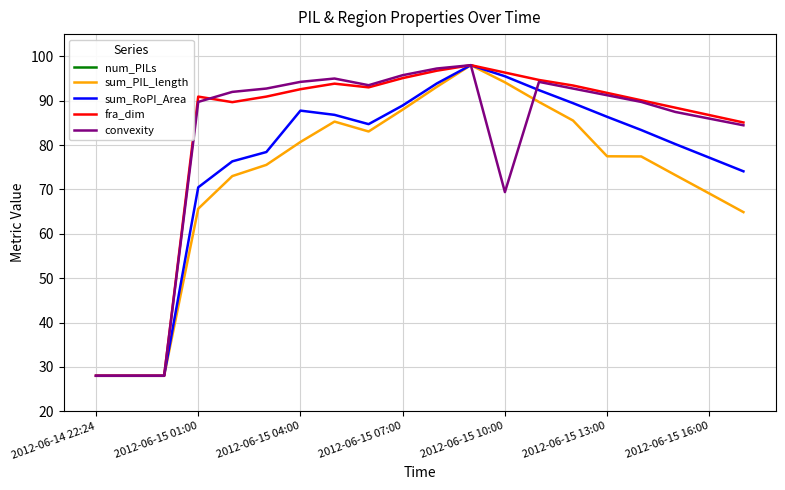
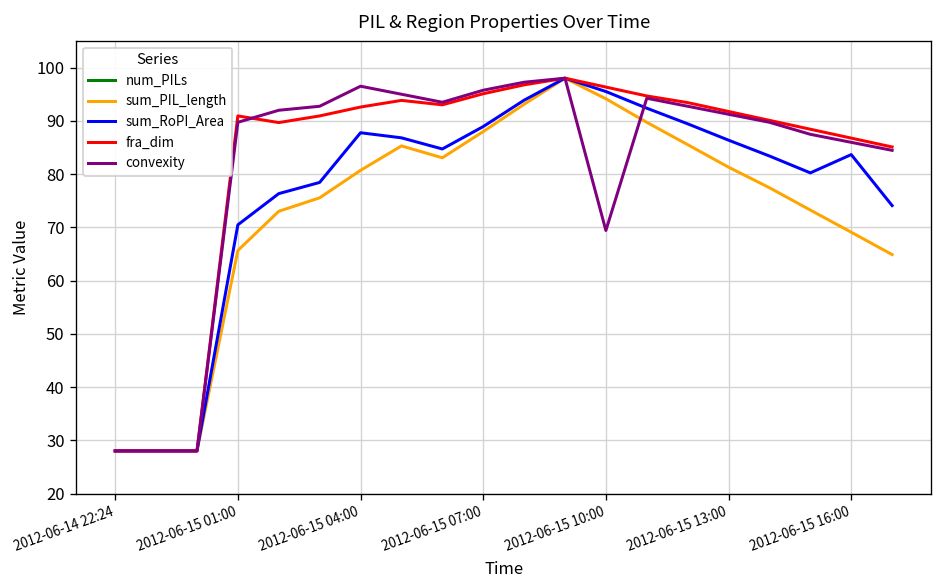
convexity, 2012-06-15 04:00: 94 -> 96
sum_PIL_length, 2012-06-15 13:00: 77 -> 81
sum_RoPI_Area, 2012-06-15 16:00: 77 -> 84
